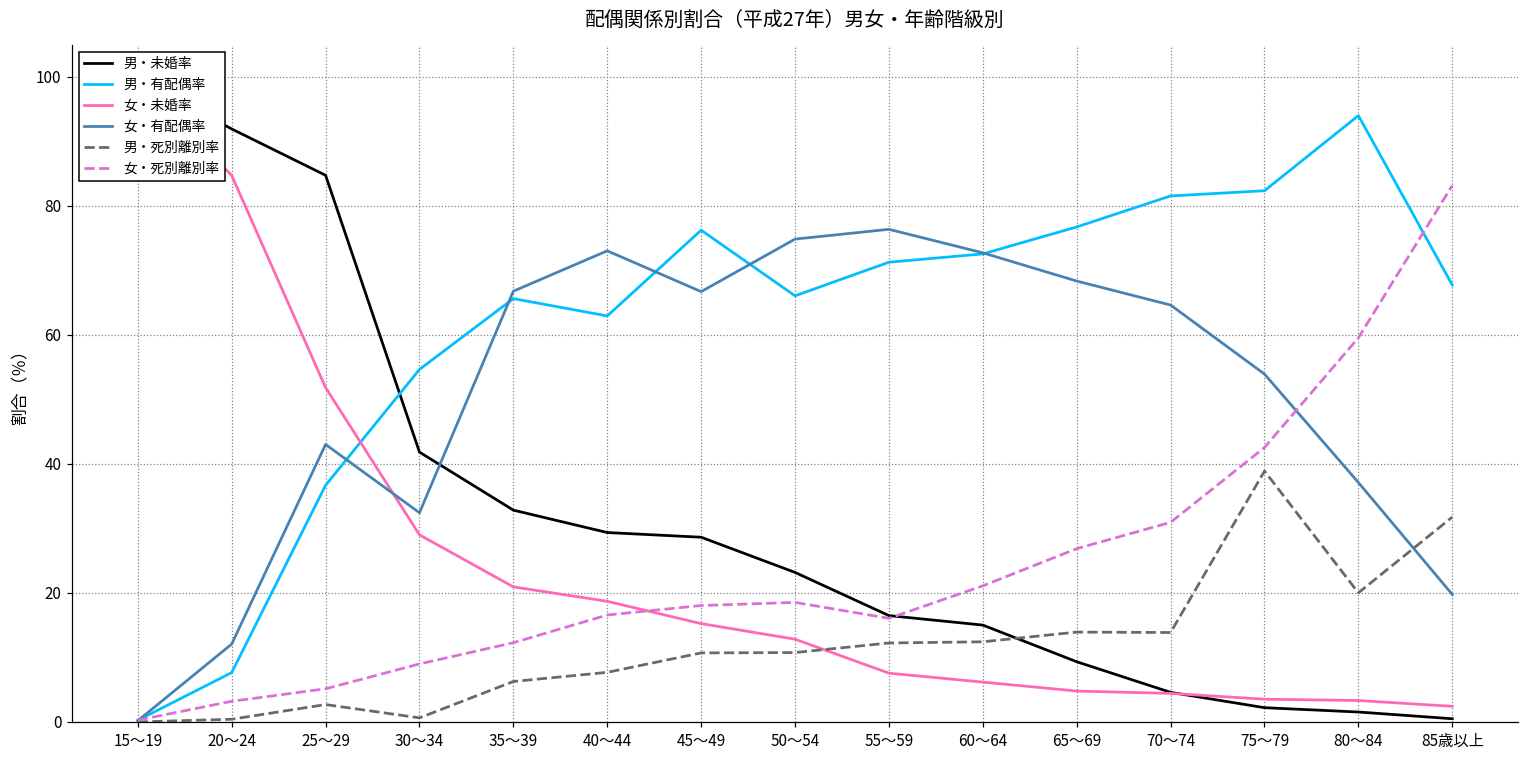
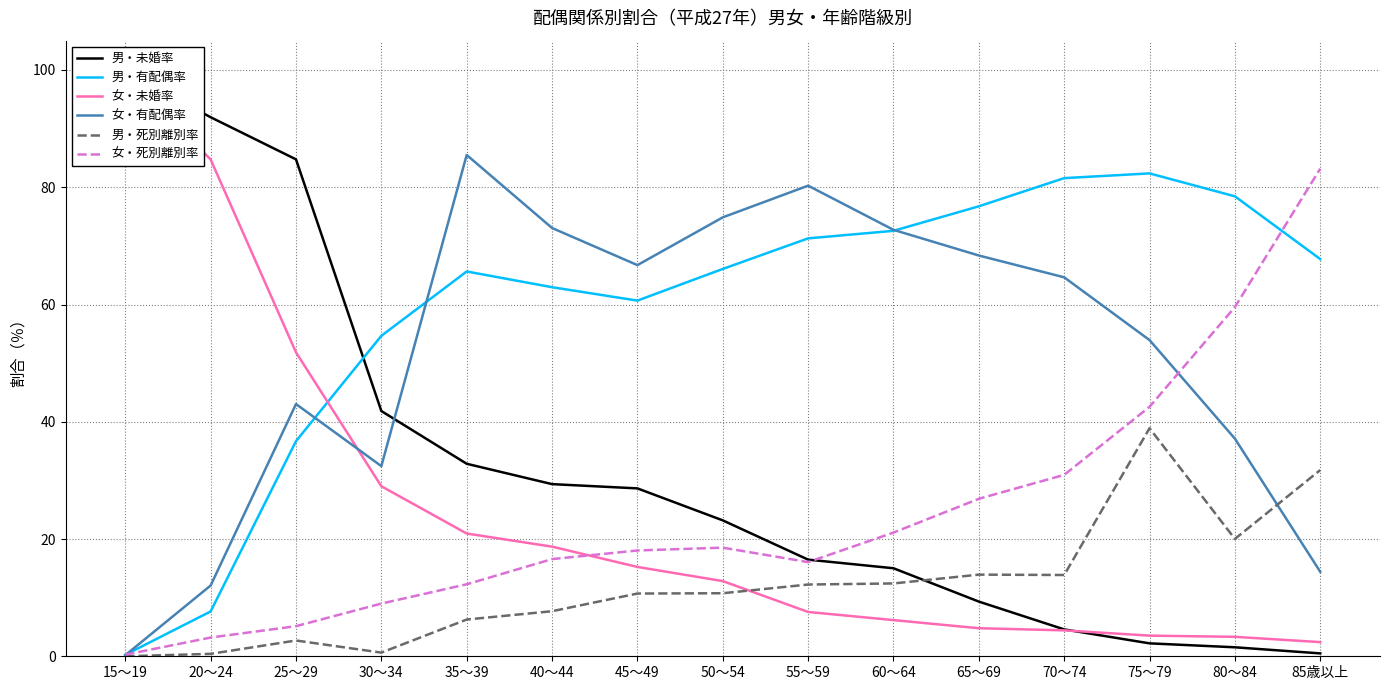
女・有配偶率, 35～39: 67 -> 86
男・有配偶率, 45～49: 76 -> 61
女・有配偶率, 55～59: 76 -> 80
男・有配偶率, 80～84: 94 -> 78
女・有配偶率, 85歳以上: 20 -> 14
